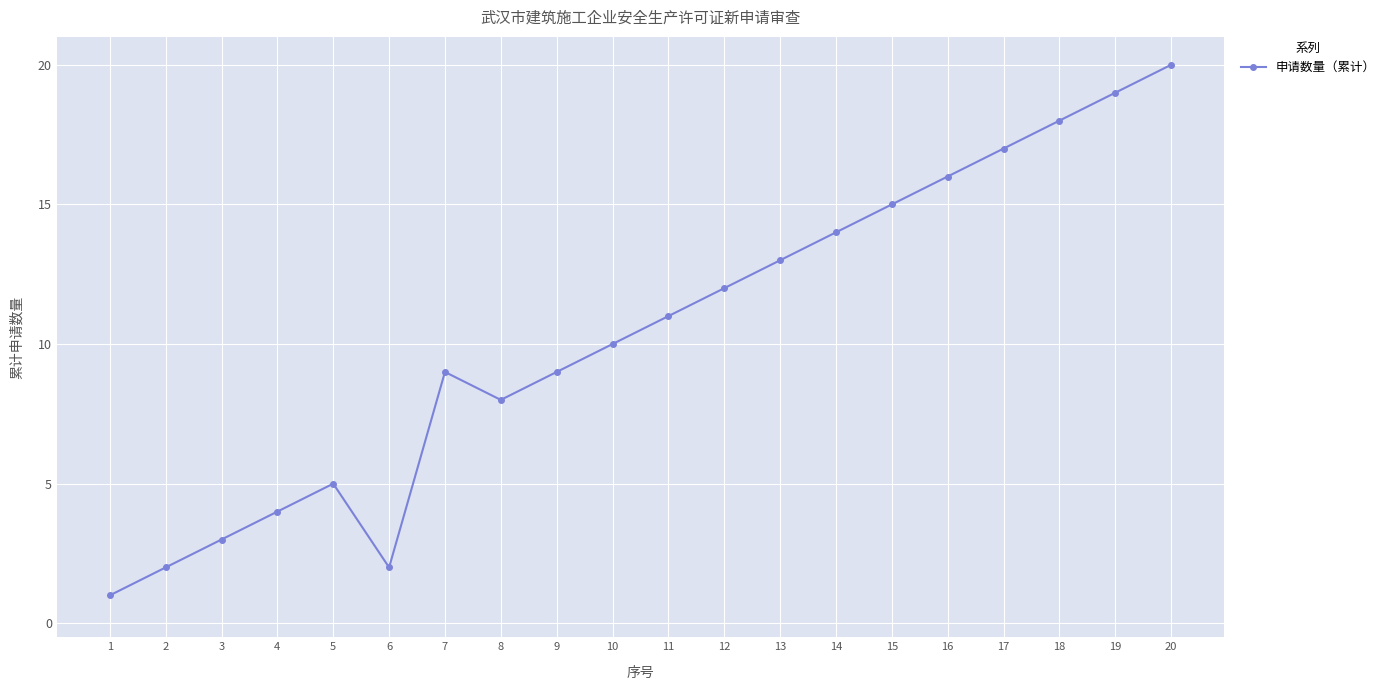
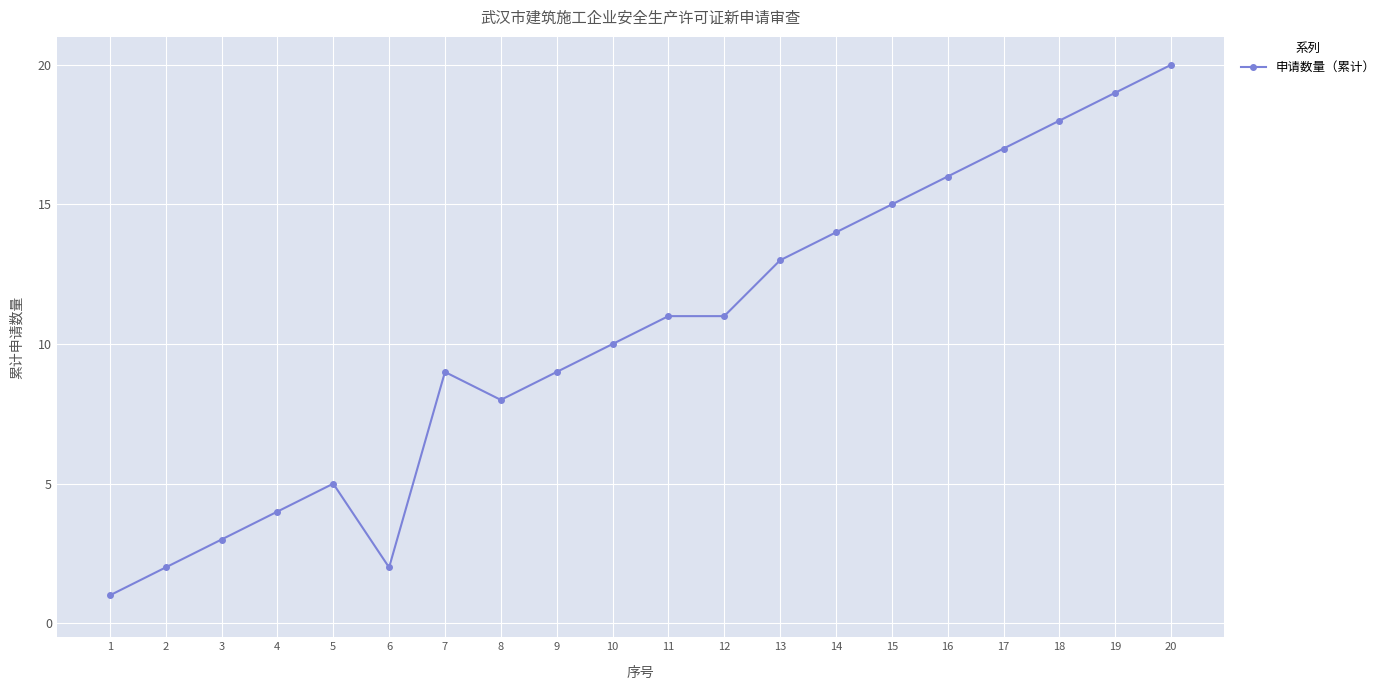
12: 12 -> 11
